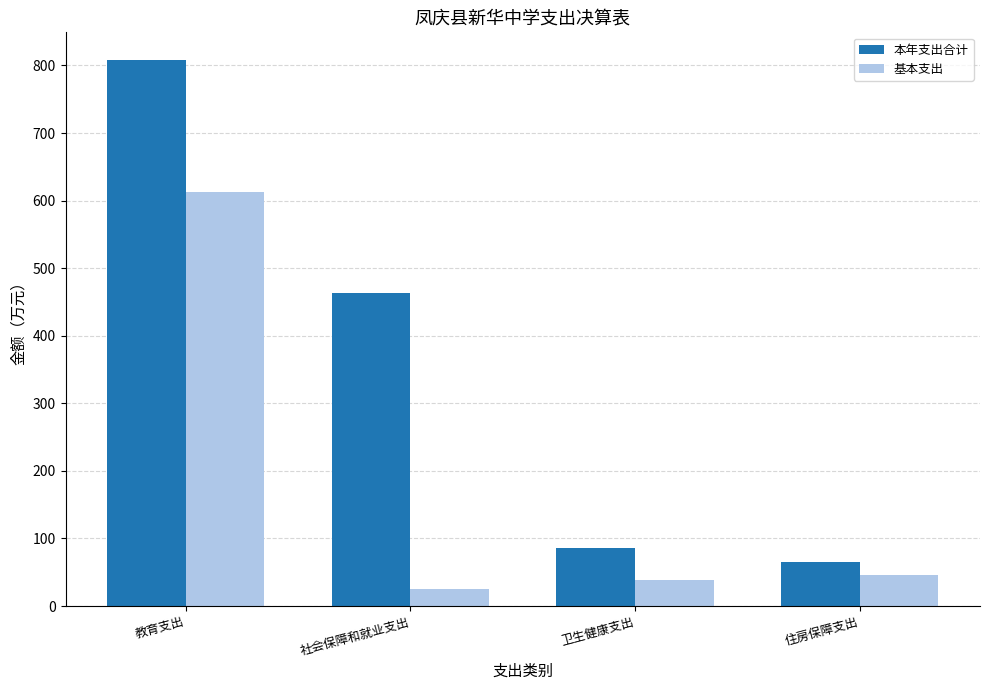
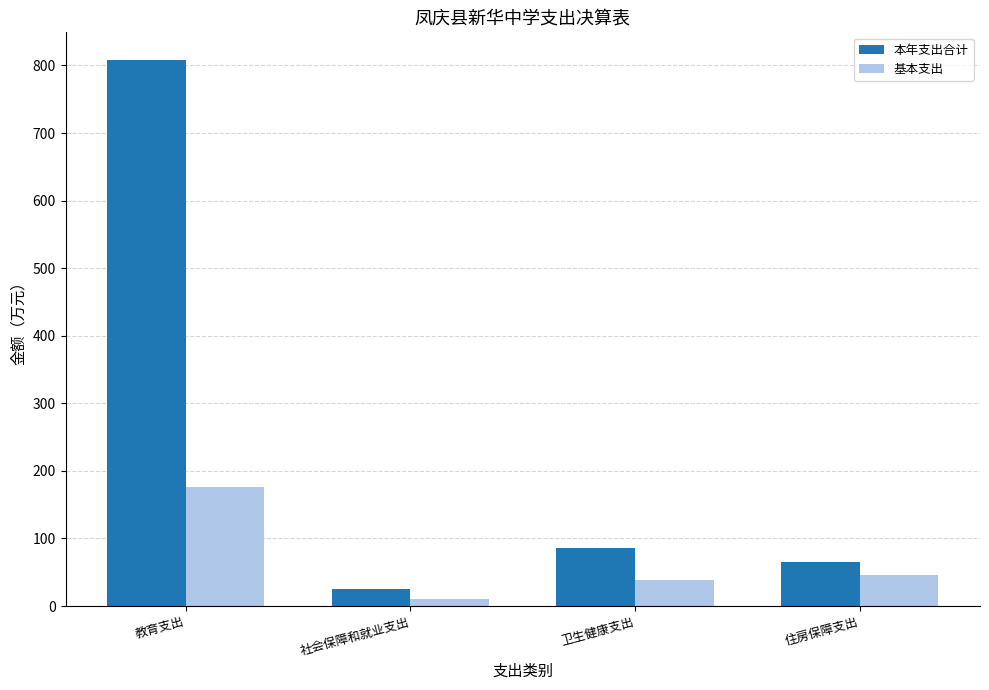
基本支出, 教育支出: 610 -> 180
本年支出合计, 社会保障和就业支出: 460 -> 30
基本支出, 社会保障和就业支出: 30 -> 10
